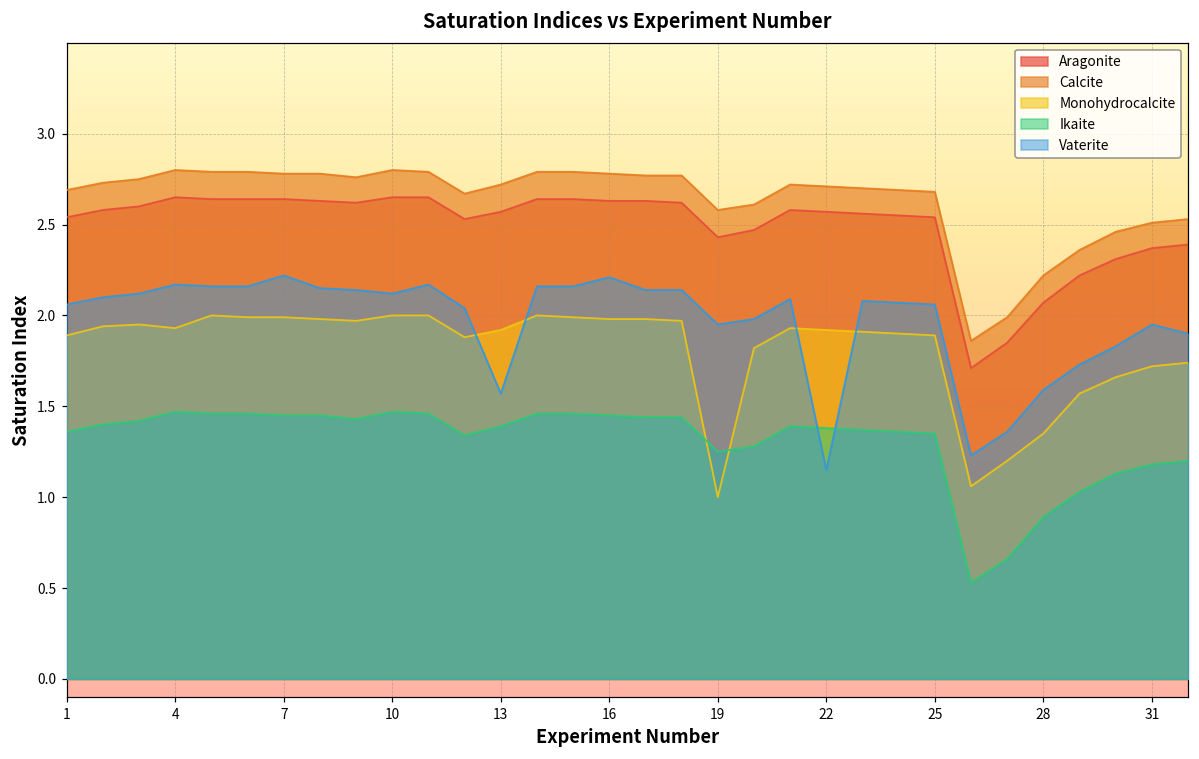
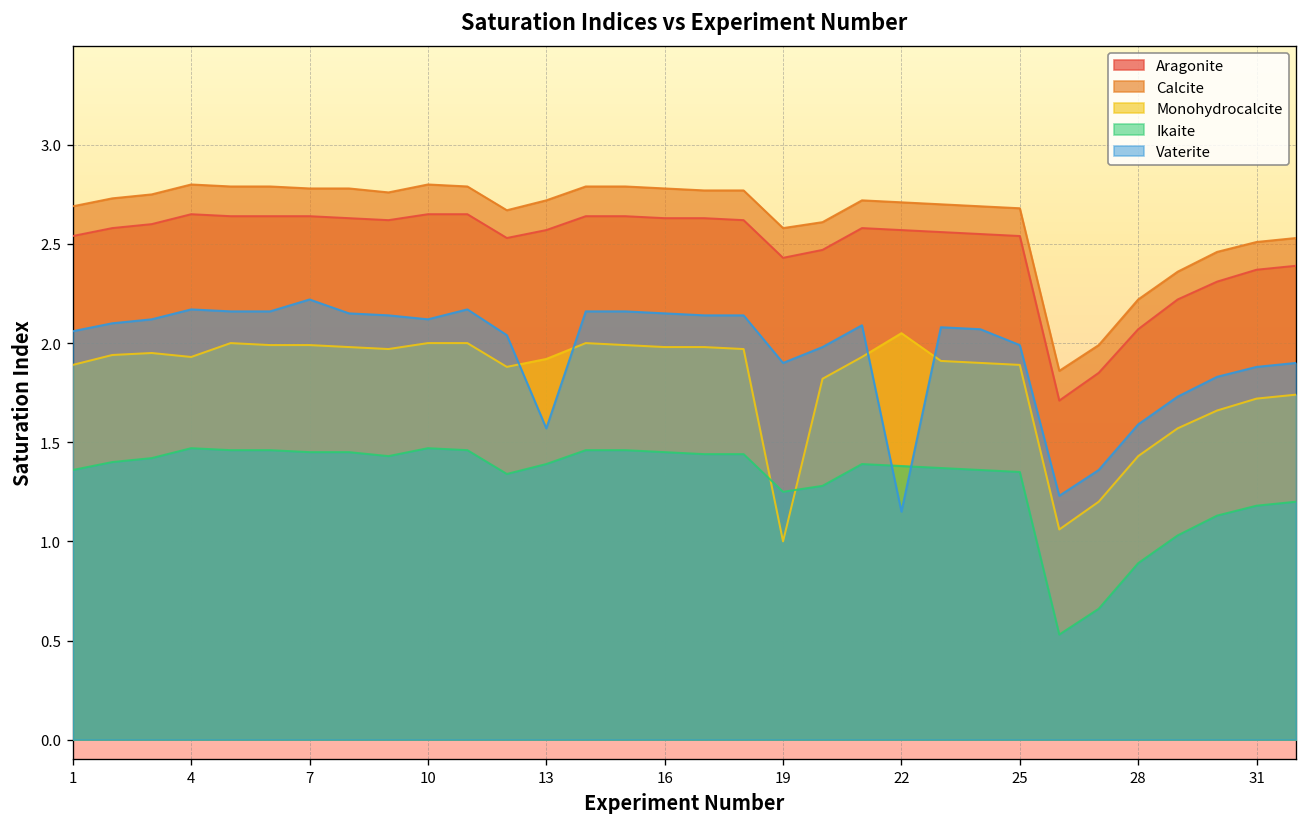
Vaterite, 16: 2.21 -> 2.15
Vaterite, 19: 1.95 -> 1.90
Monohydrocalcite, 22: 1.92 -> 2.05
Vaterite, 25: 2.06 -> 1.99
Monohydrocalcite, 28: 1.35 -> 1.43
Vaterite, 31: 1.95 -> 1.88
